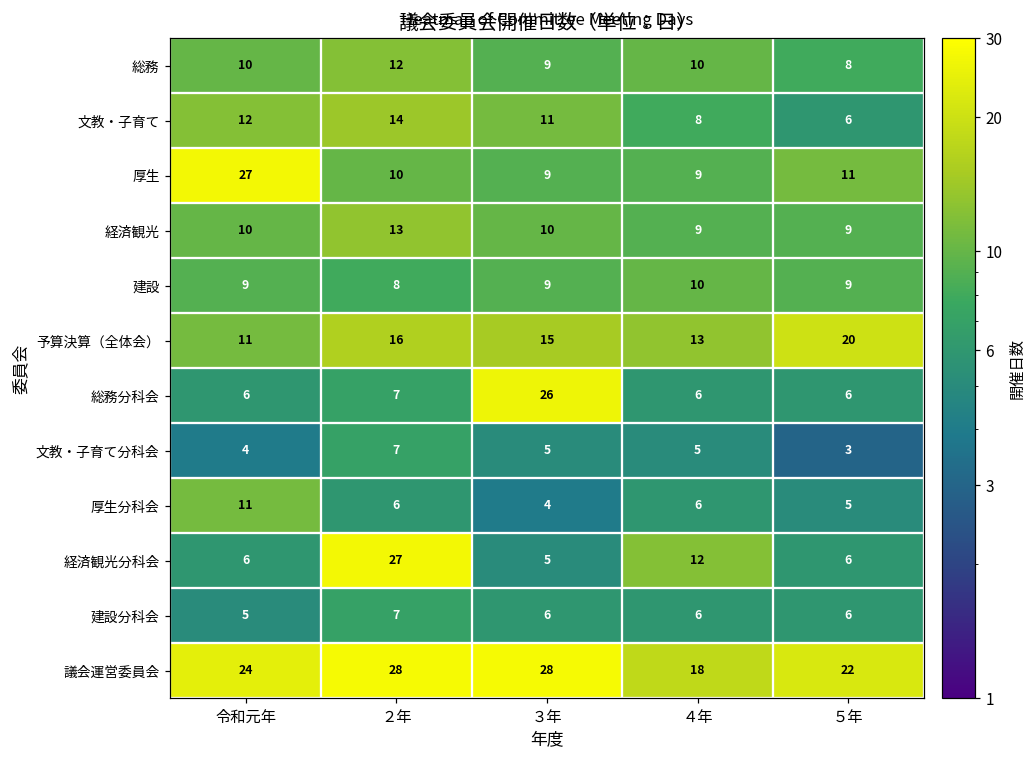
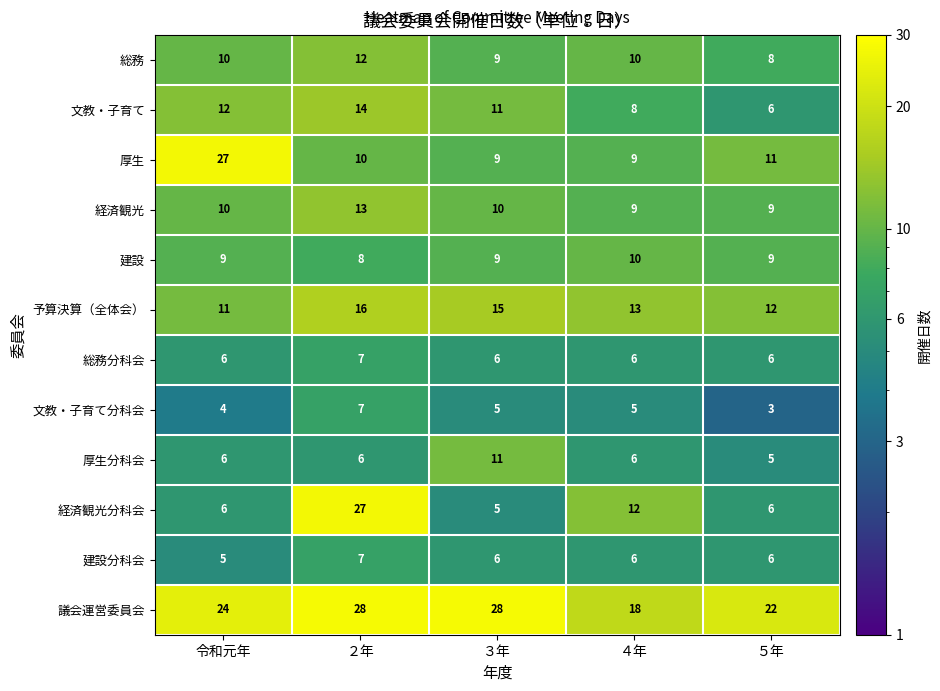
予算決算（全体会）, ５年: 20 -> 12
総務分科会, ３年: 26 -> 6
厚生分科会, 令和元年: 11 -> 6
厚生分科会, ３年: 4 -> 11
